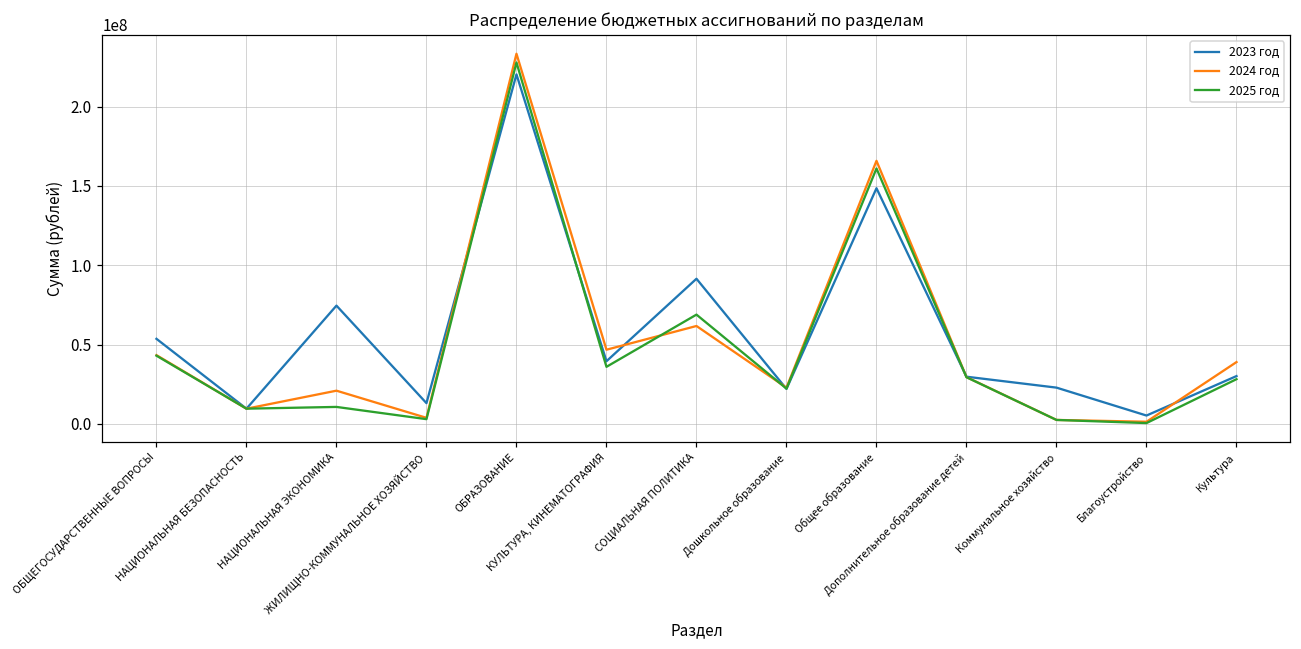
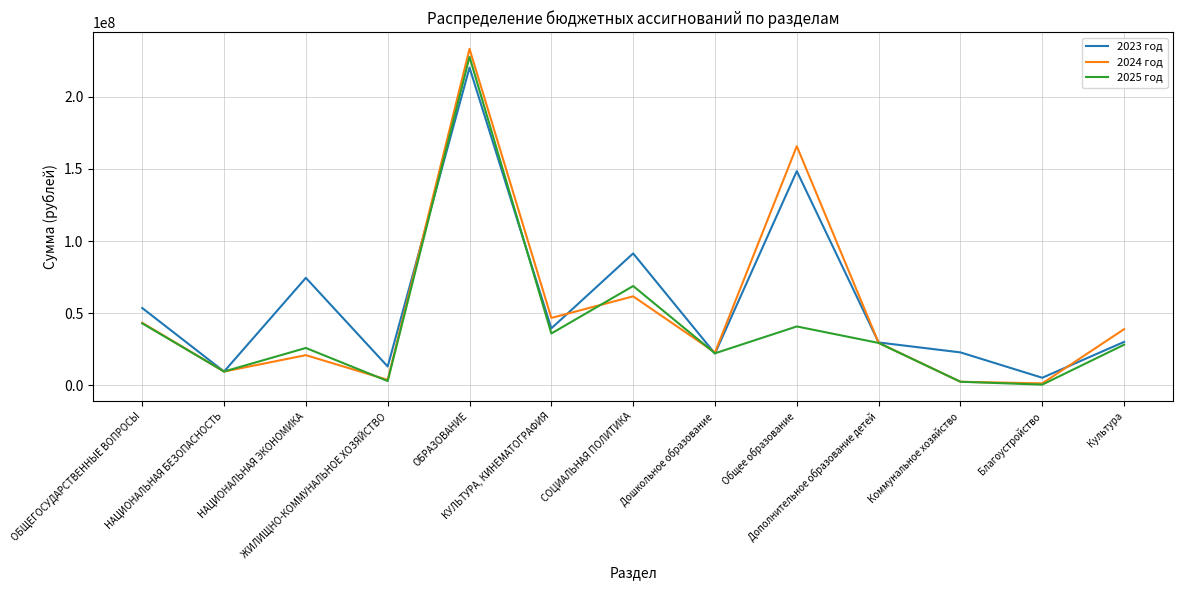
2025 год, НАЦИОНАЛЬНАЯ ЭКОНОМИКА: 11000000 -> 26000000
2025 год, Общее образование: 161000000 -> 41000000
